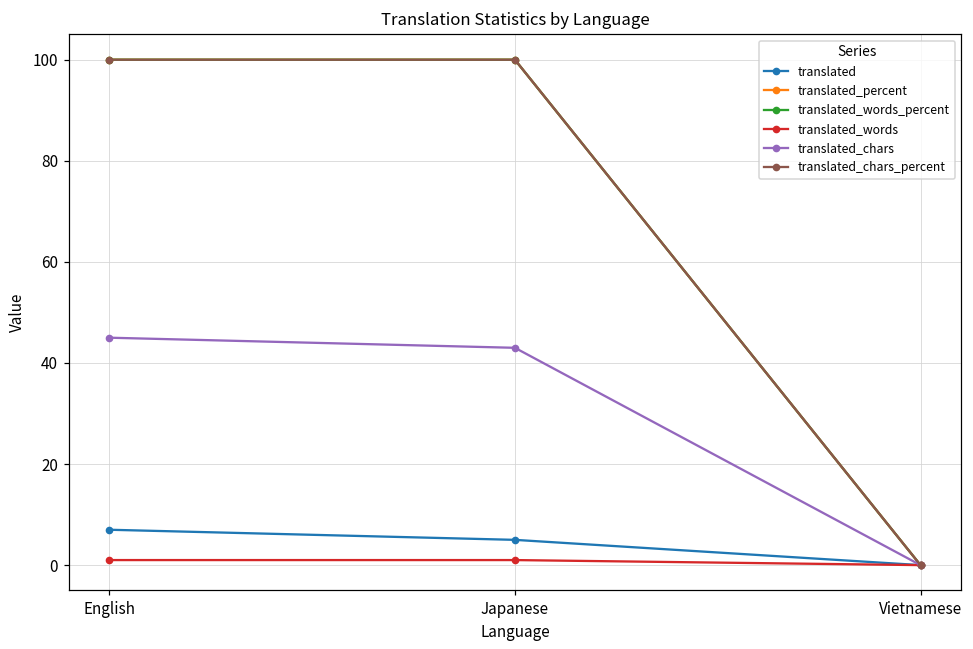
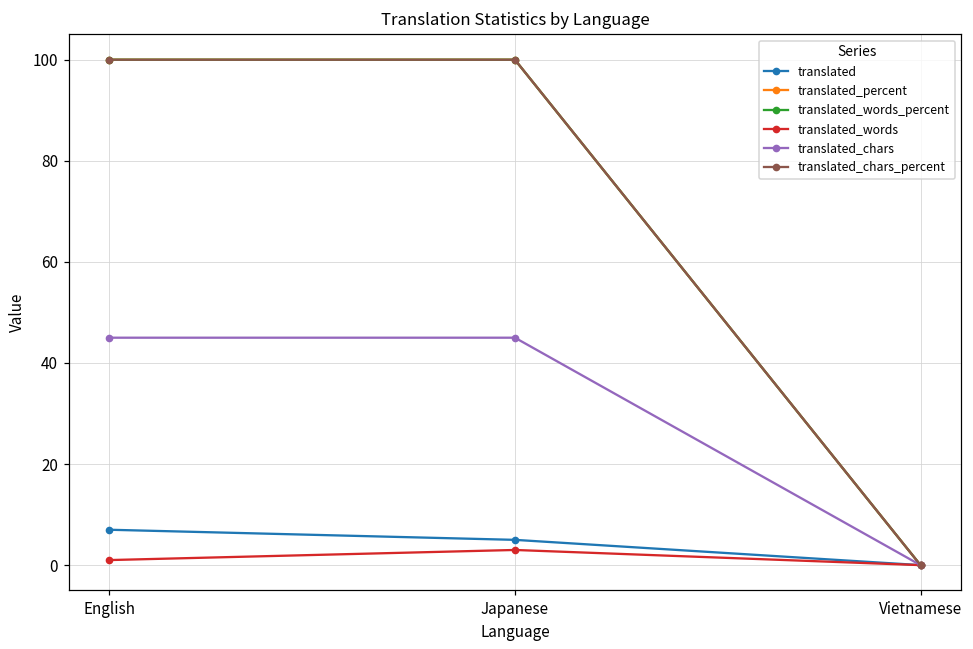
translated_words, Japanese: 1 -> 3
translated_chars, Japanese: 43 -> 45
